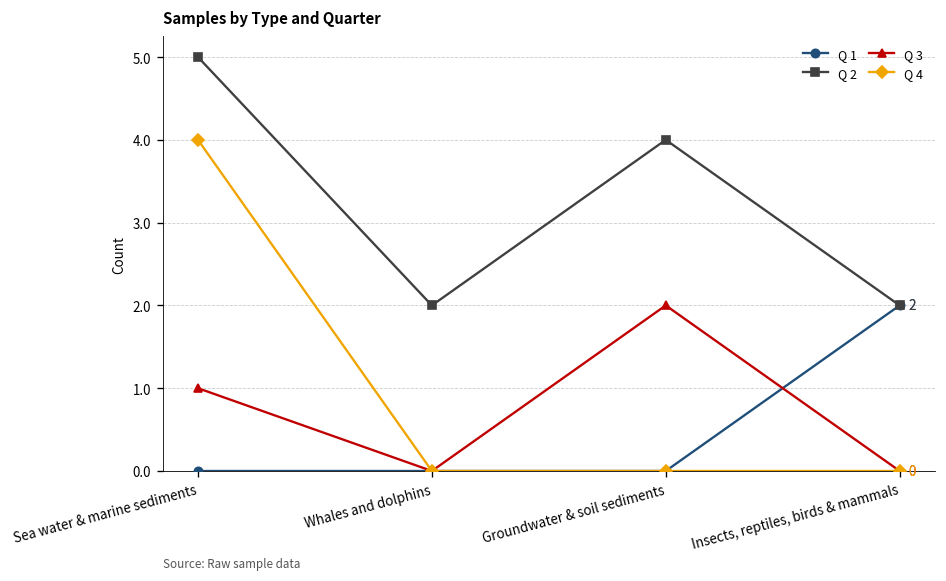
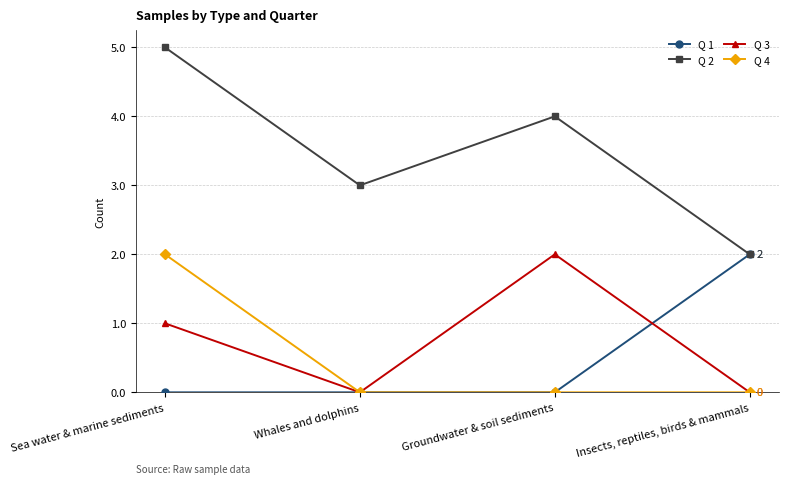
Q 4, Sea water & marine sediments: 4 -> 2
Q 2, Whales and dolphins: 2 -> 3
